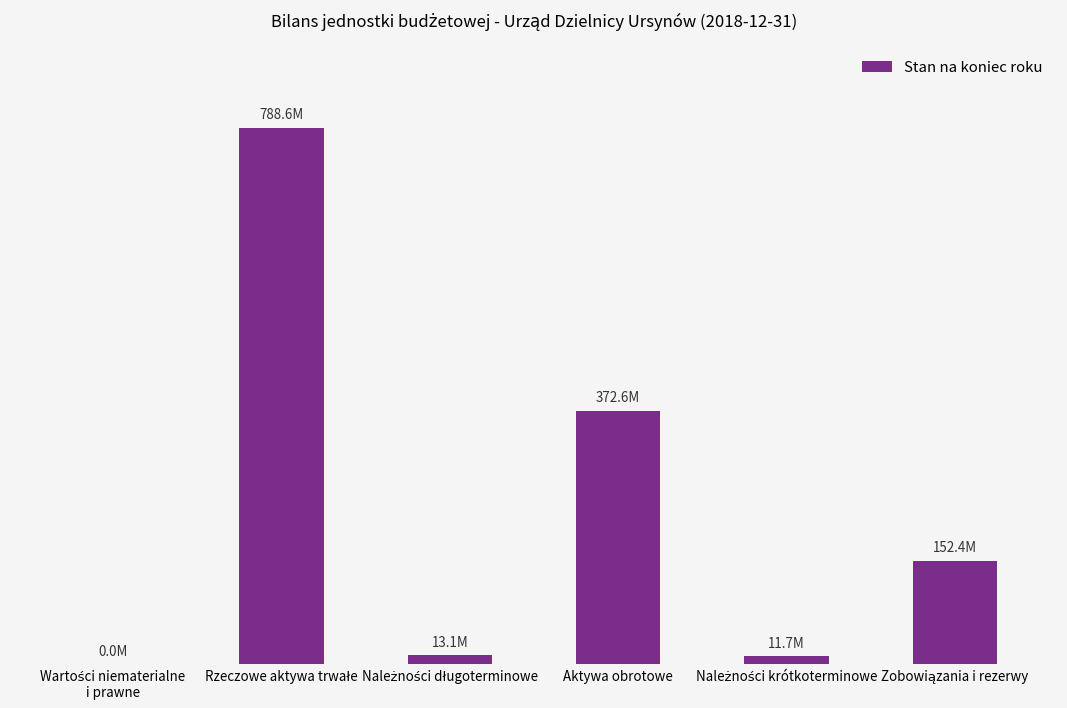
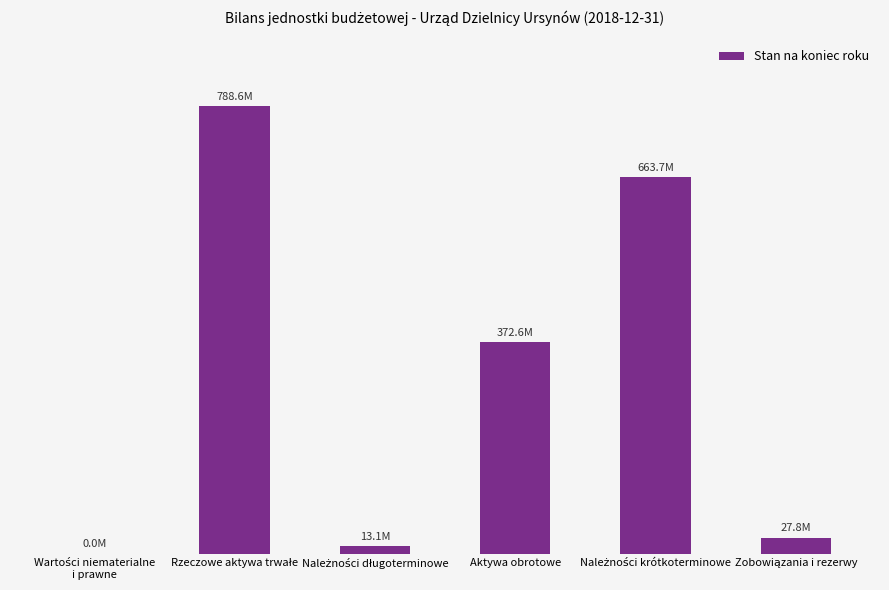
Należności krótkoterminowe: 11.7M -> 663.7M
Zobowiązania i rezerwy: 152.4M -> 27.8M
